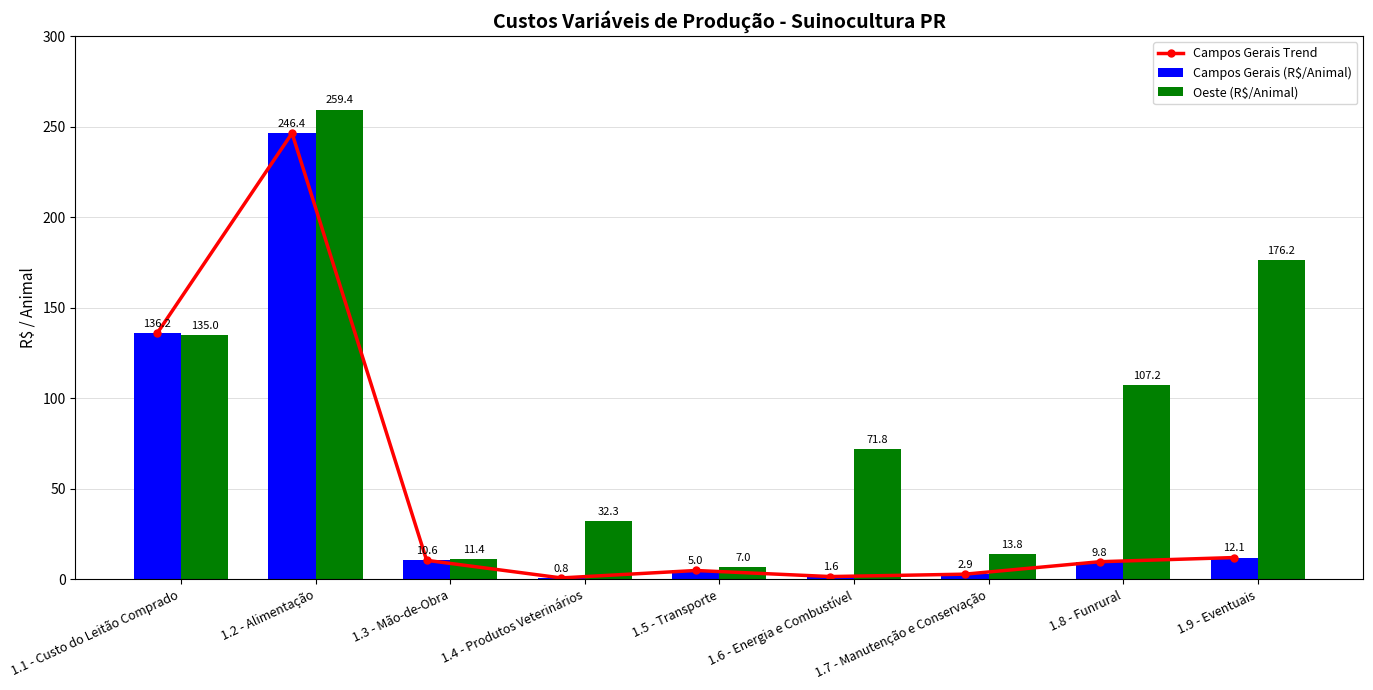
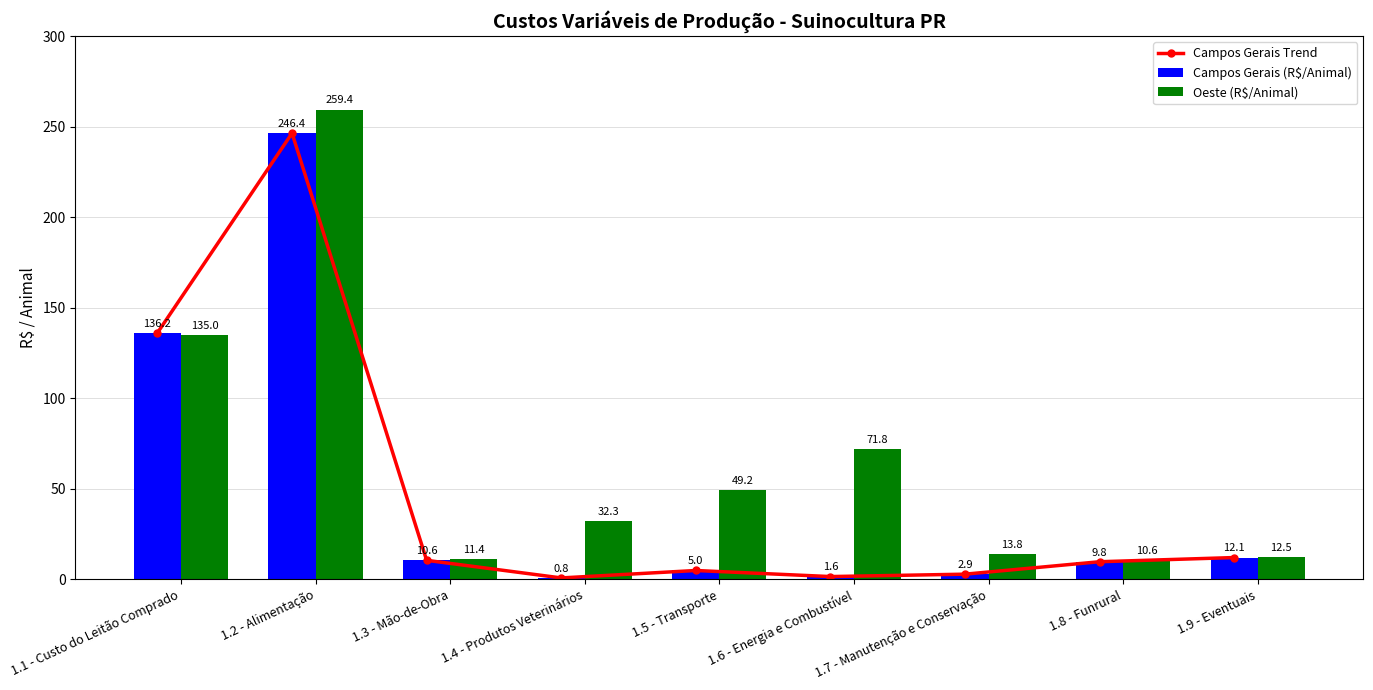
Oeste (R$/Animal), 1.5 - Transporte: 7.0 -> 49.2
Oeste (R$/Animal), 1.8 - Funrural: 107.2 -> 10.6
Oeste (R$/Animal), 1.9 - Eventuais: 176.2 -> 12.5
